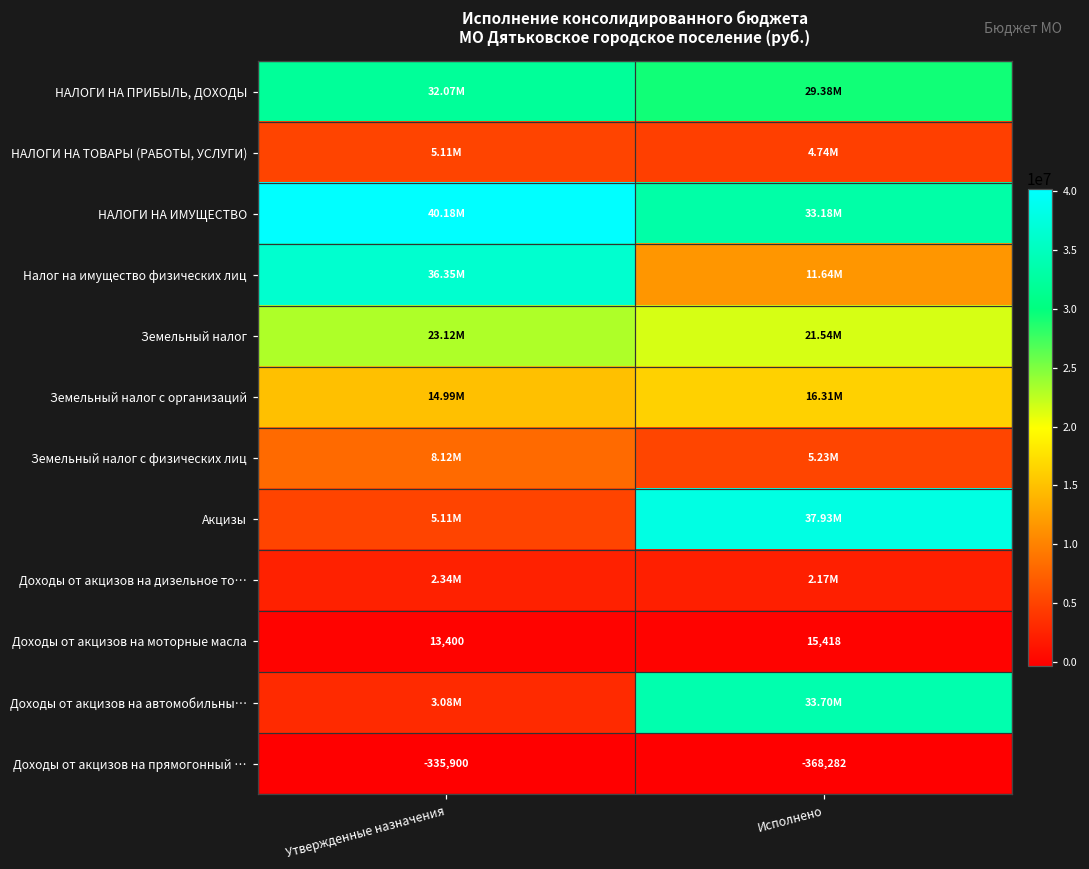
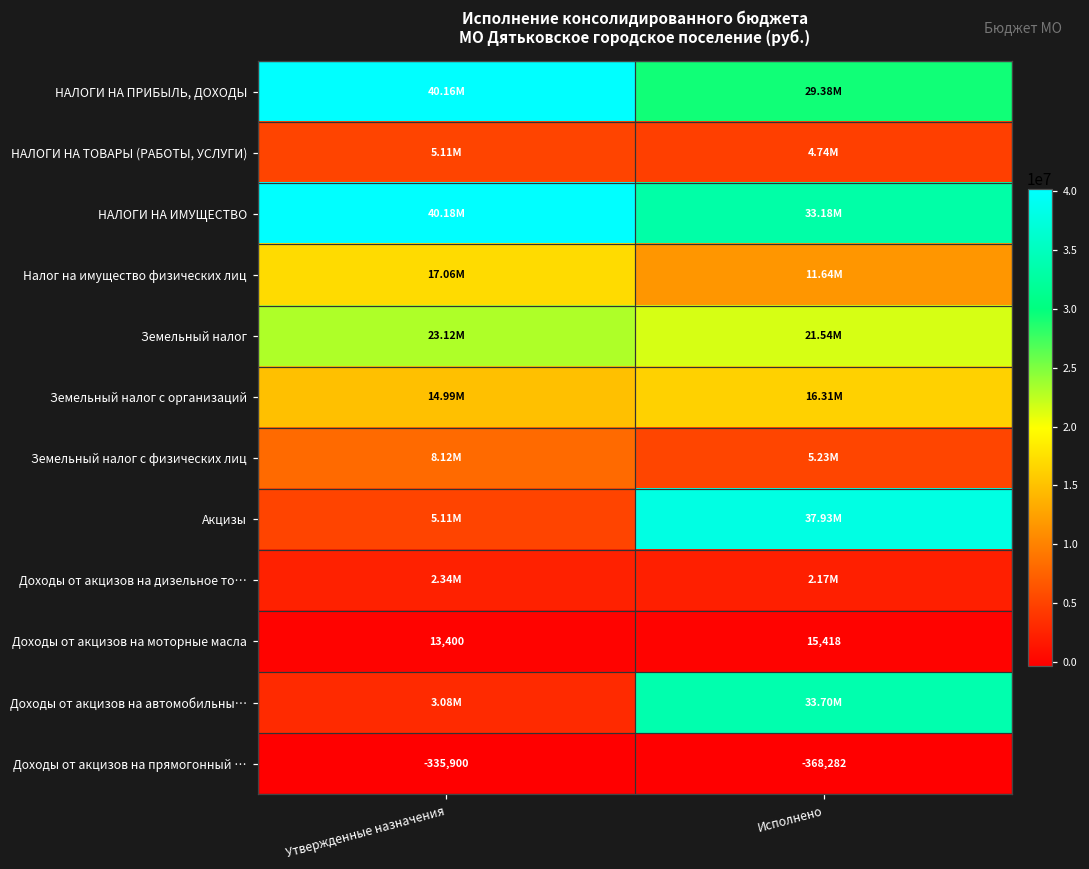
НАЛОГИ НА ПРИБЫЛЬ, ДОХОДЫ, Утвержденные назначения: 32.07M -> 40.16M
Налог на имущество физических лиц, Утвержденные назначения: 36.35M -> 17.06M
